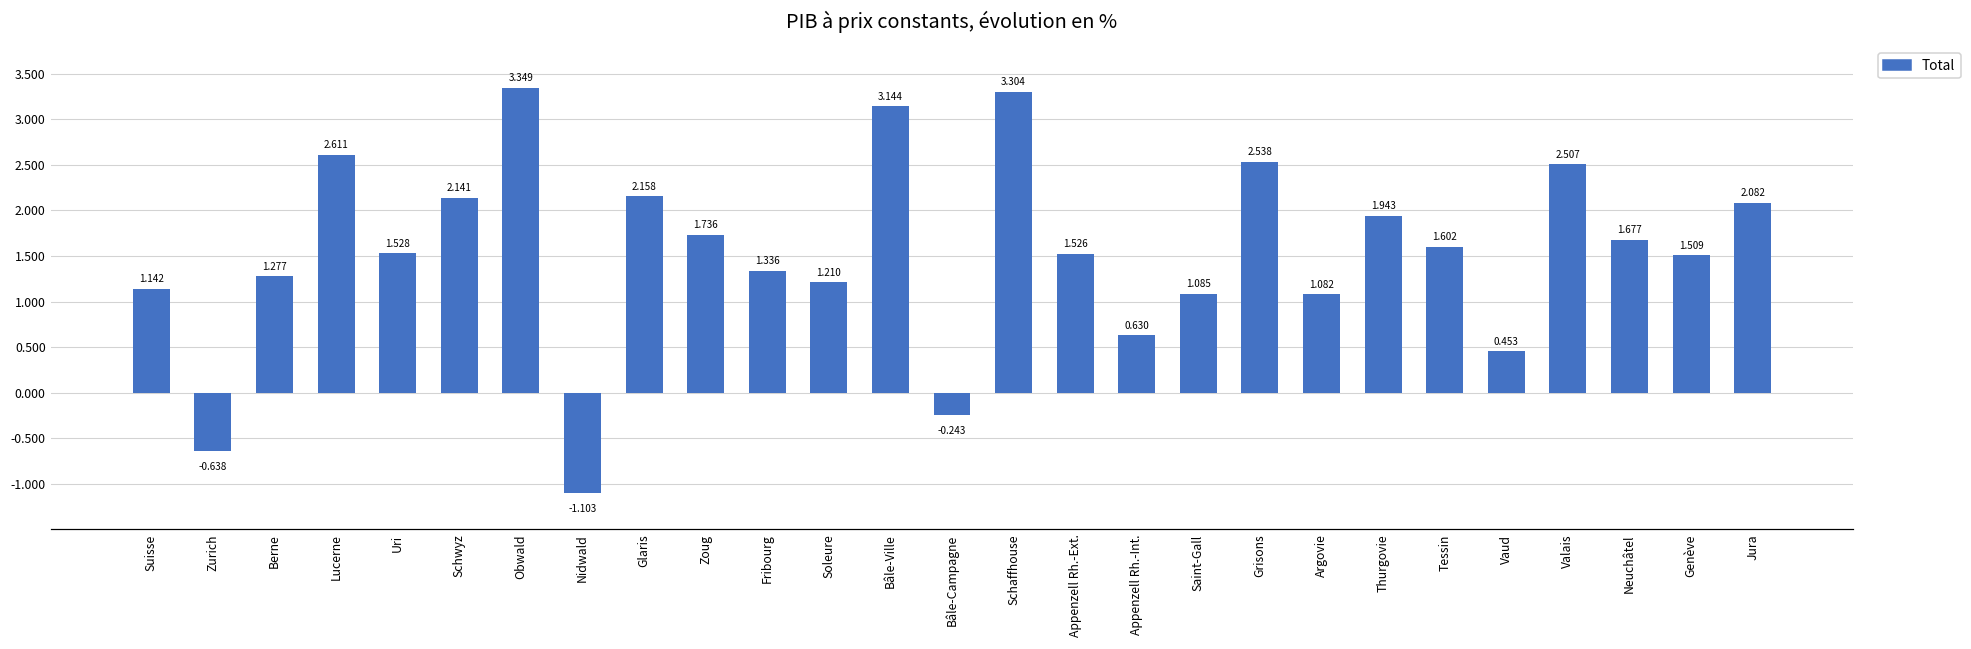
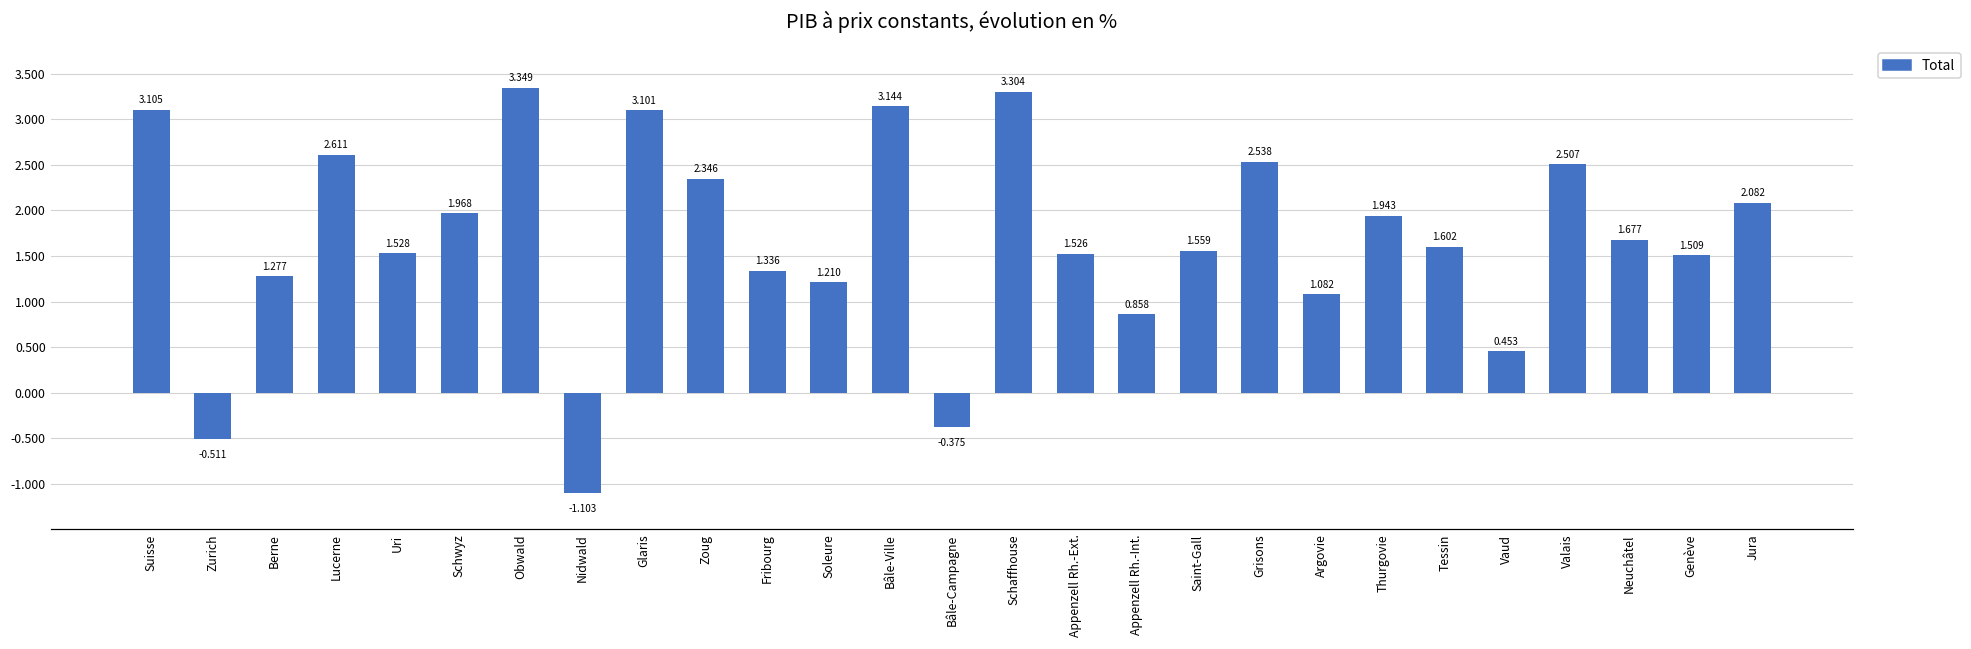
Suisse: 1.142 -> 3.105
Zurich: -0.638 -> -0.511
Schwyz: 2.141 -> 1.968
Glaris: 2.158 -> 3.101
Zoug: 1.736 -> 2.346
Bâle-Campagne: -0.243 -> -0.375
Appenzell Rh.-Int.: 0.630 -> 0.858
Saint-Gall: 1.085 -> 1.559
